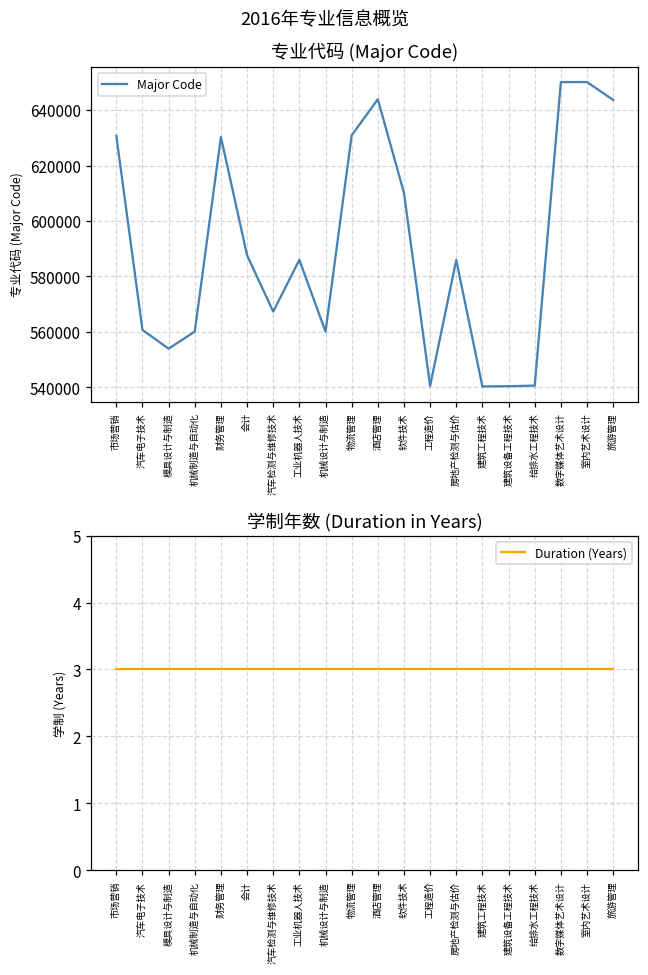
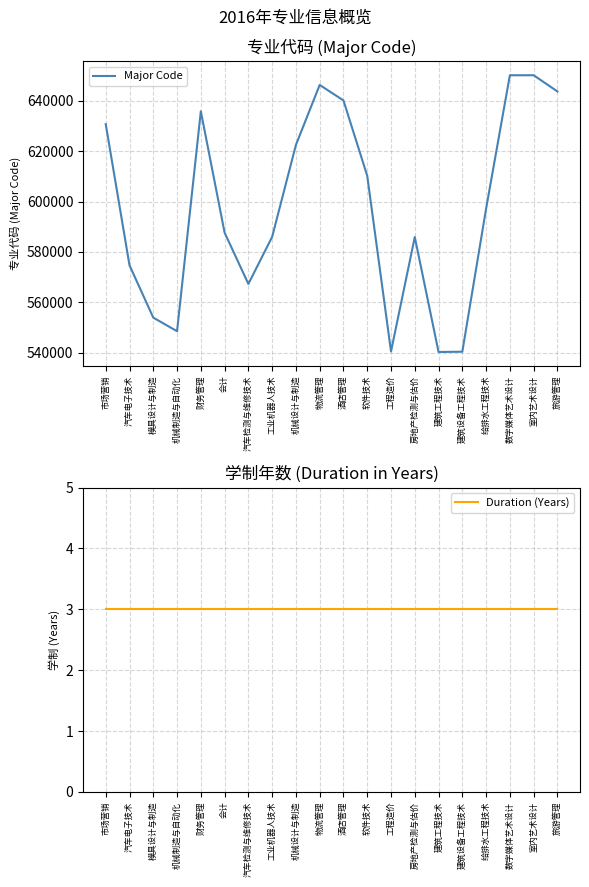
专业代码 (Major Code), 汽车电子技术: 561000 -> 575000
专业代码 (Major Code), 机械制造与自动化: 560000 -> 549000
专业代码 (Major Code), 财务管理: 630000 -> 636000
专业代码 (Major Code), 机械设计与制造: 560000 -> 622000
专业代码 (Major Code), 物流管理: 631000 -> 646000
专业代码 (Major Code), 酒店管理: 644000 -> 640000
专业代码 (Major Code), 给排水工程技术: 541000 -> 597000
